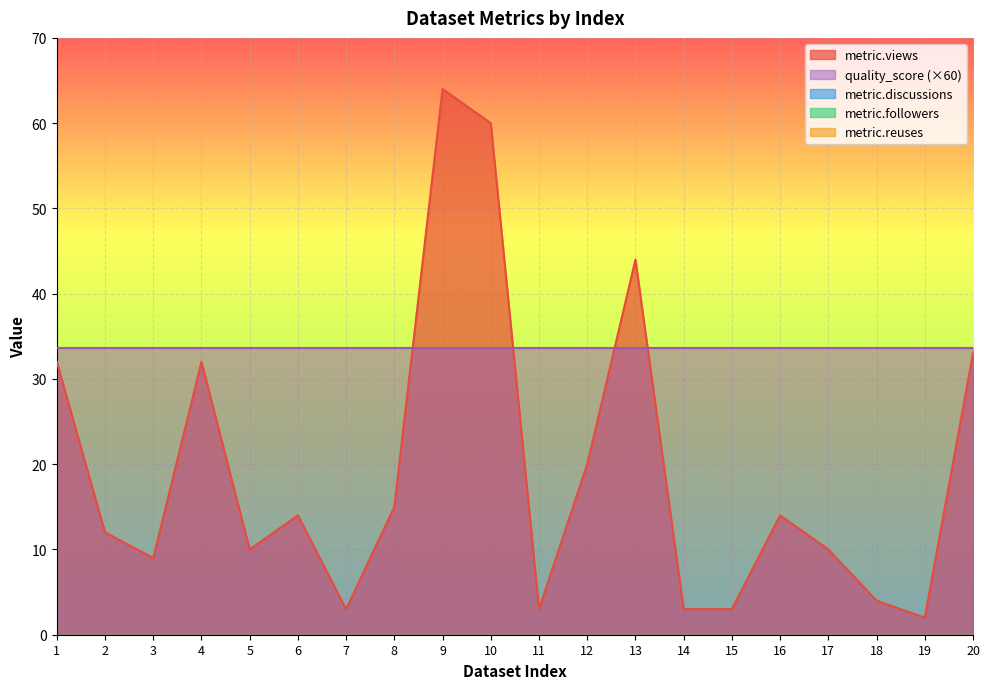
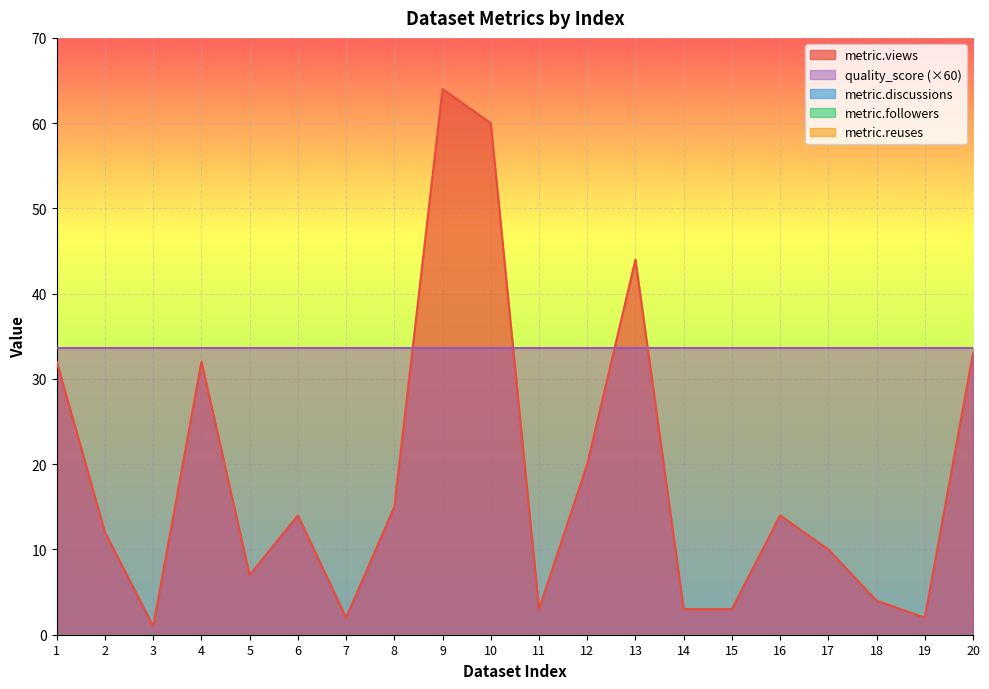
metric.views, 3: 9 -> 1
metric.views, 5: 10 -> 7
metric.views, 7: 3 -> 2
